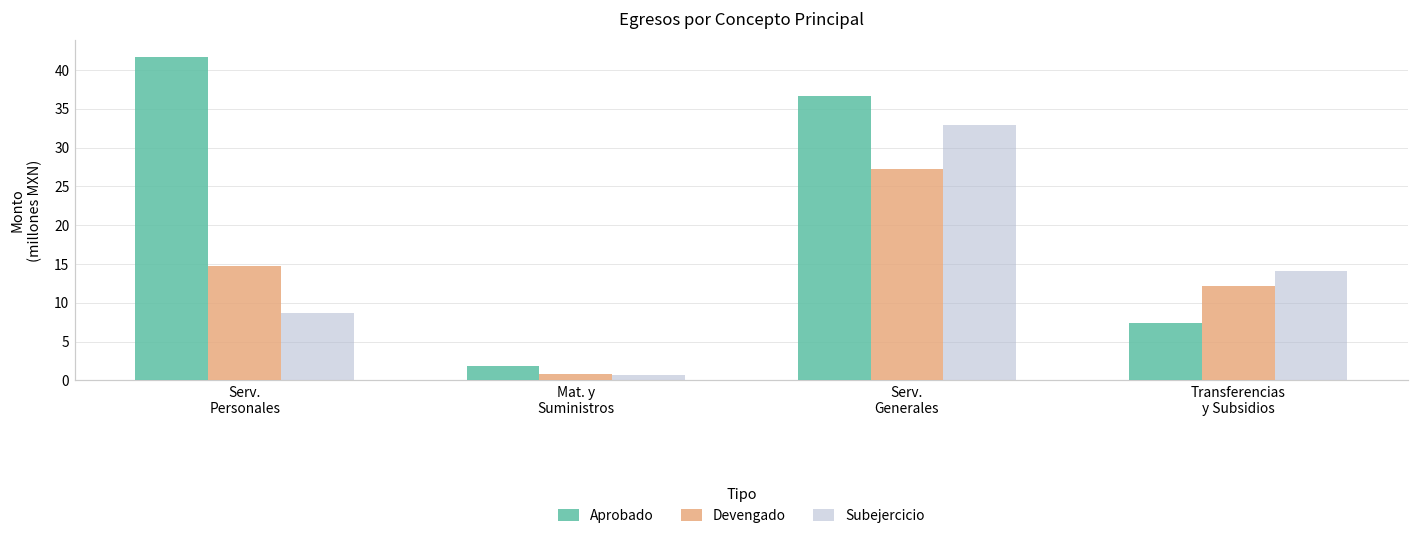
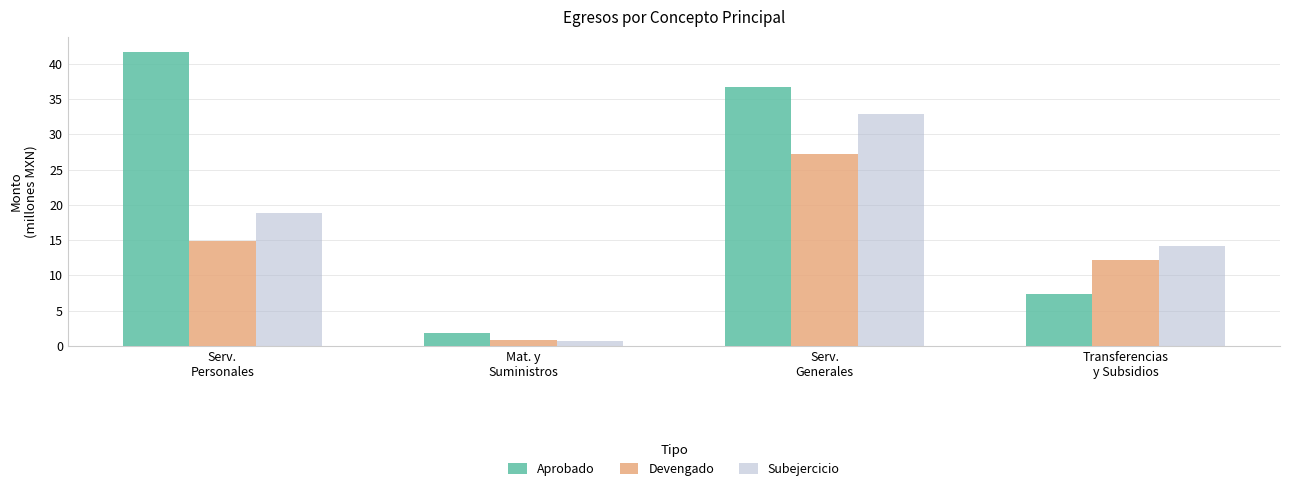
Subejercicio, Serv. Personales: 9 -> 19
